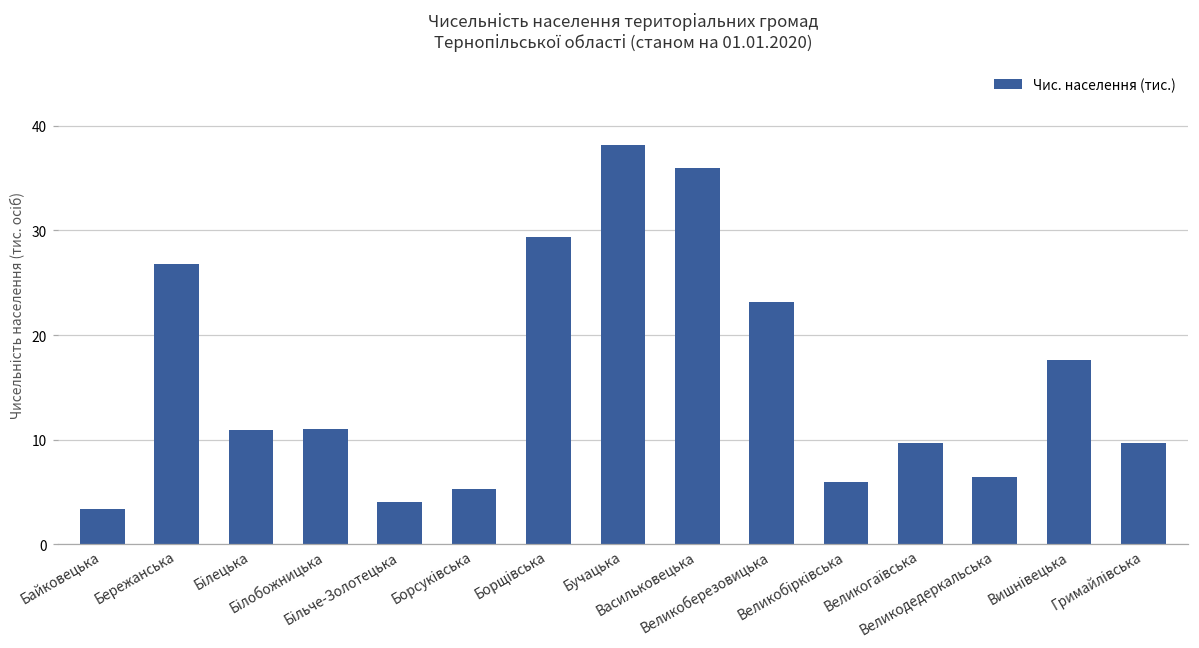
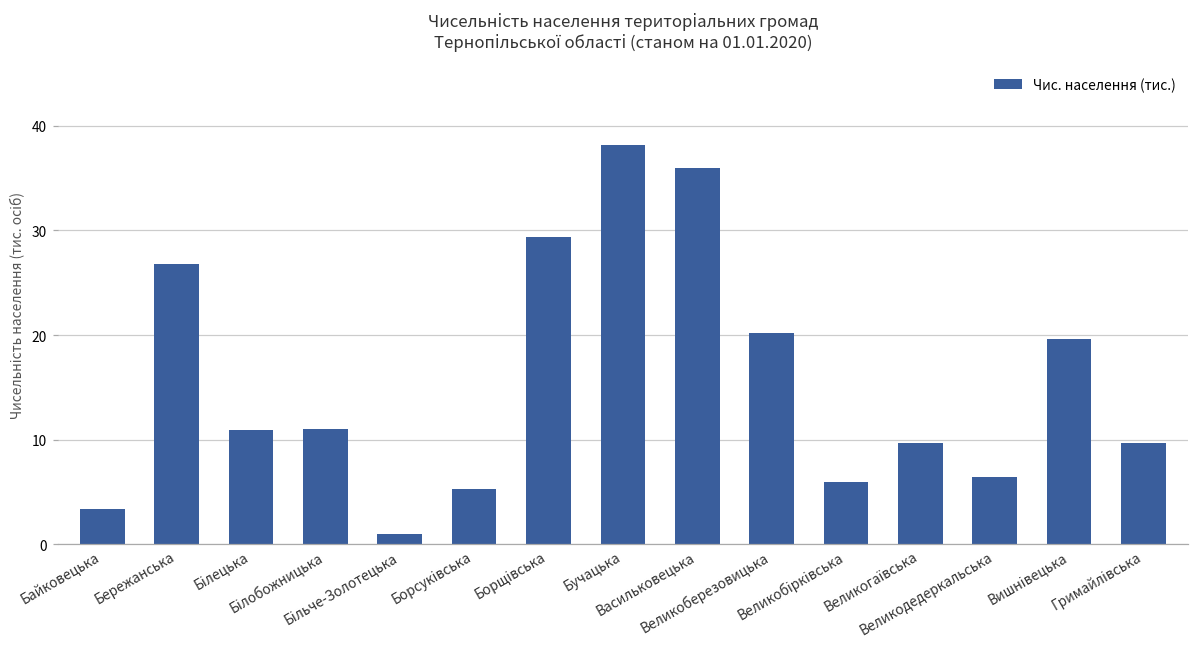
Більче-Золотецька: 4 -> 1
Великоберезовицька: 23 -> 20
Вишнівецька: 18 -> 20
